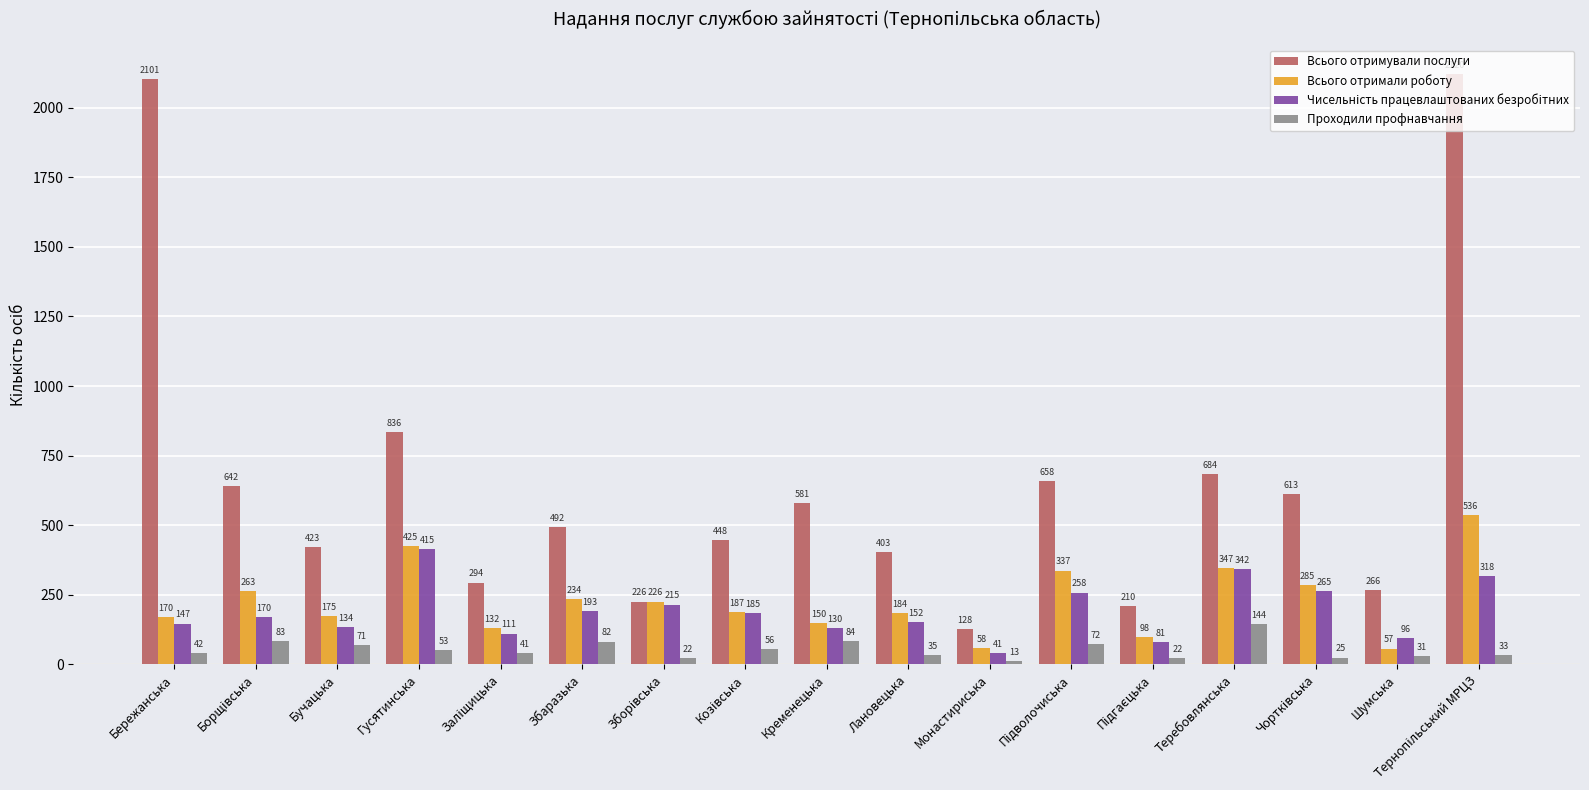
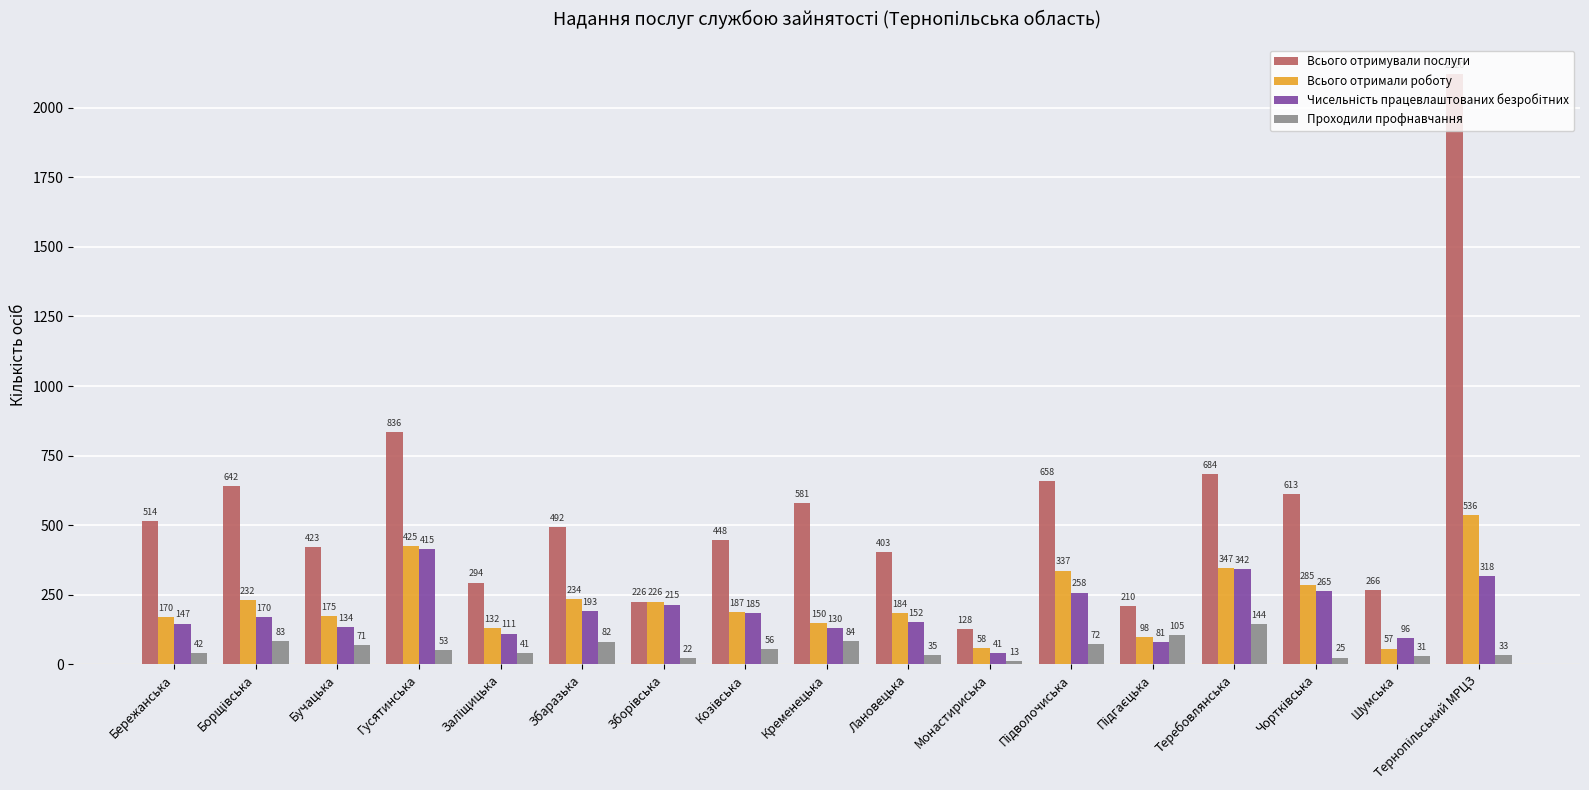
Всього отримували послуги, Бережанська: 2101 -> 514
Всього отримали роботу, Борщівська: 263 -> 232
Проходили профнавчання, Підгаєцька: 22 -> 105
